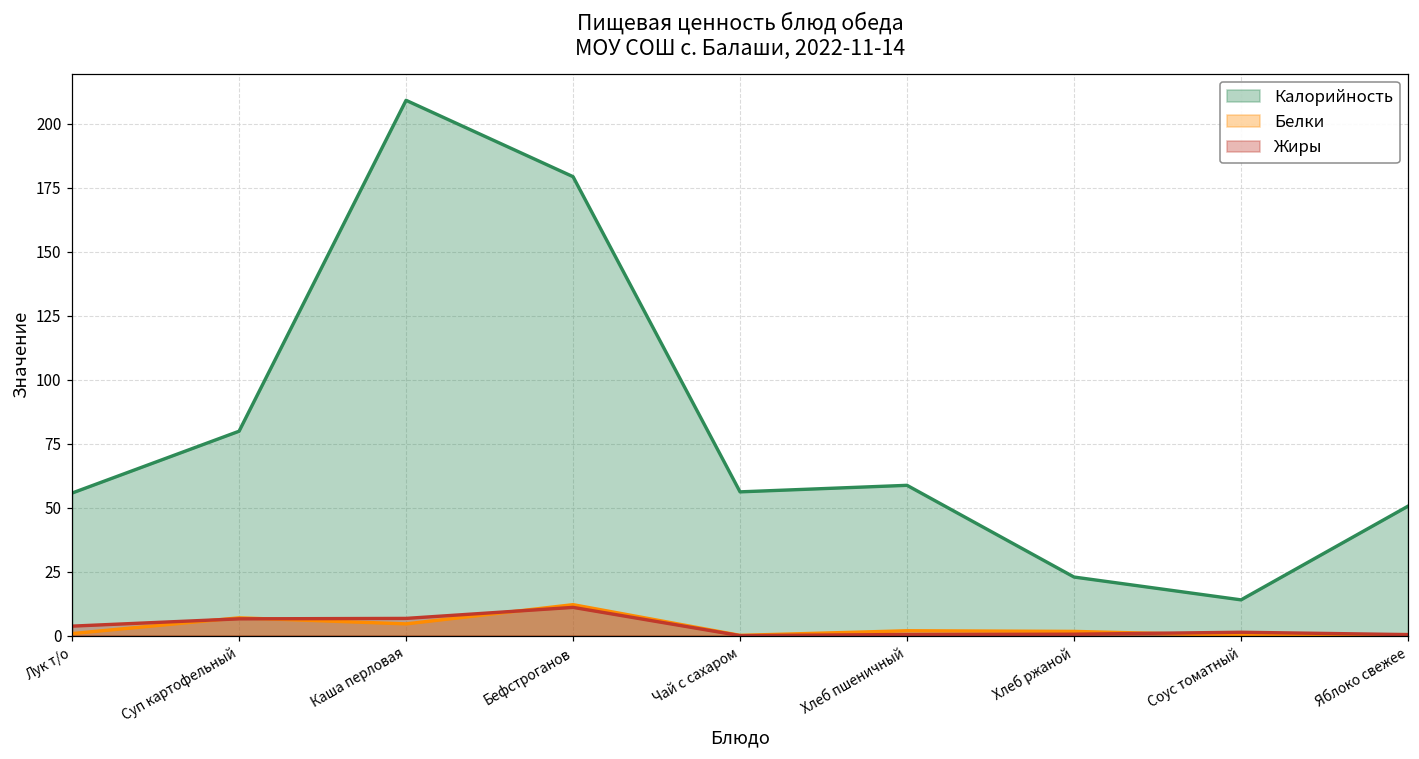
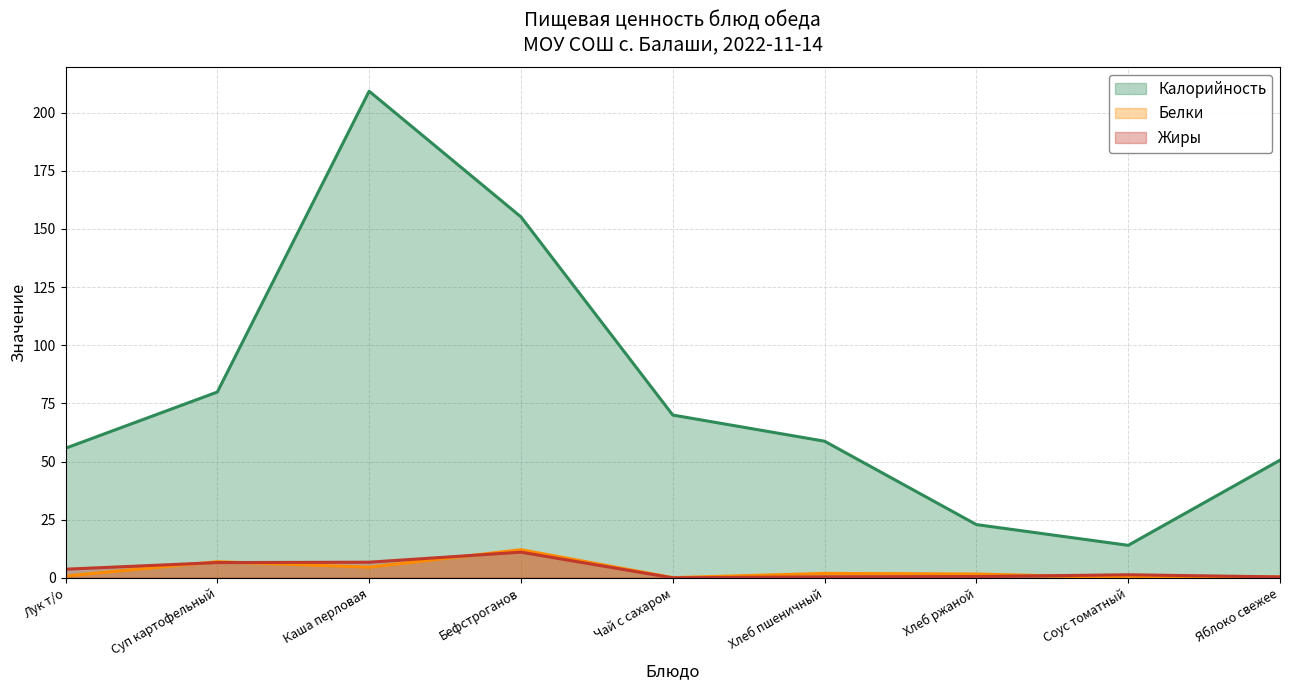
Калорийность, Бефстроганов: 179 -> 155
Калорийность, Чай с сахаром: 56 -> 70
